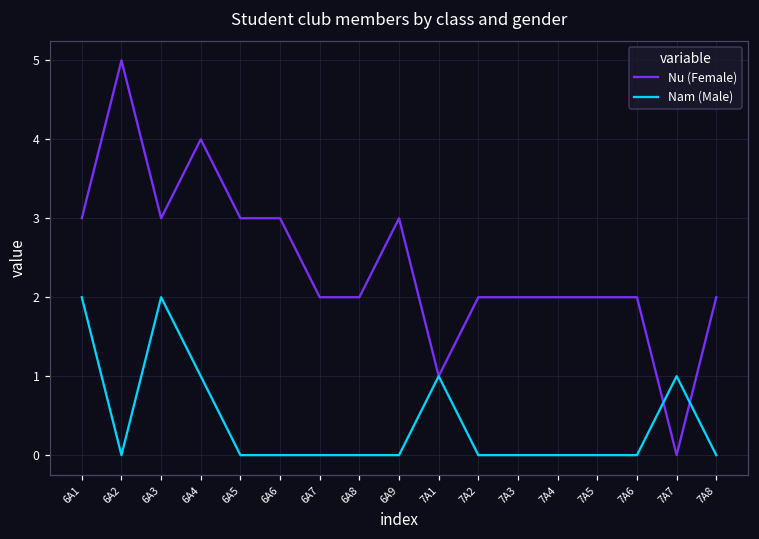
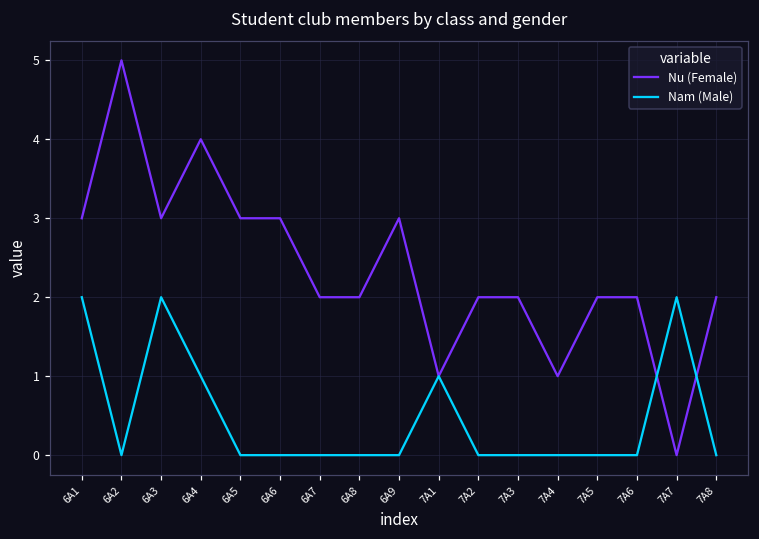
Nu (Female), 7A4: 2 -> 1
Nam (Male), 7A7: 1 -> 2
